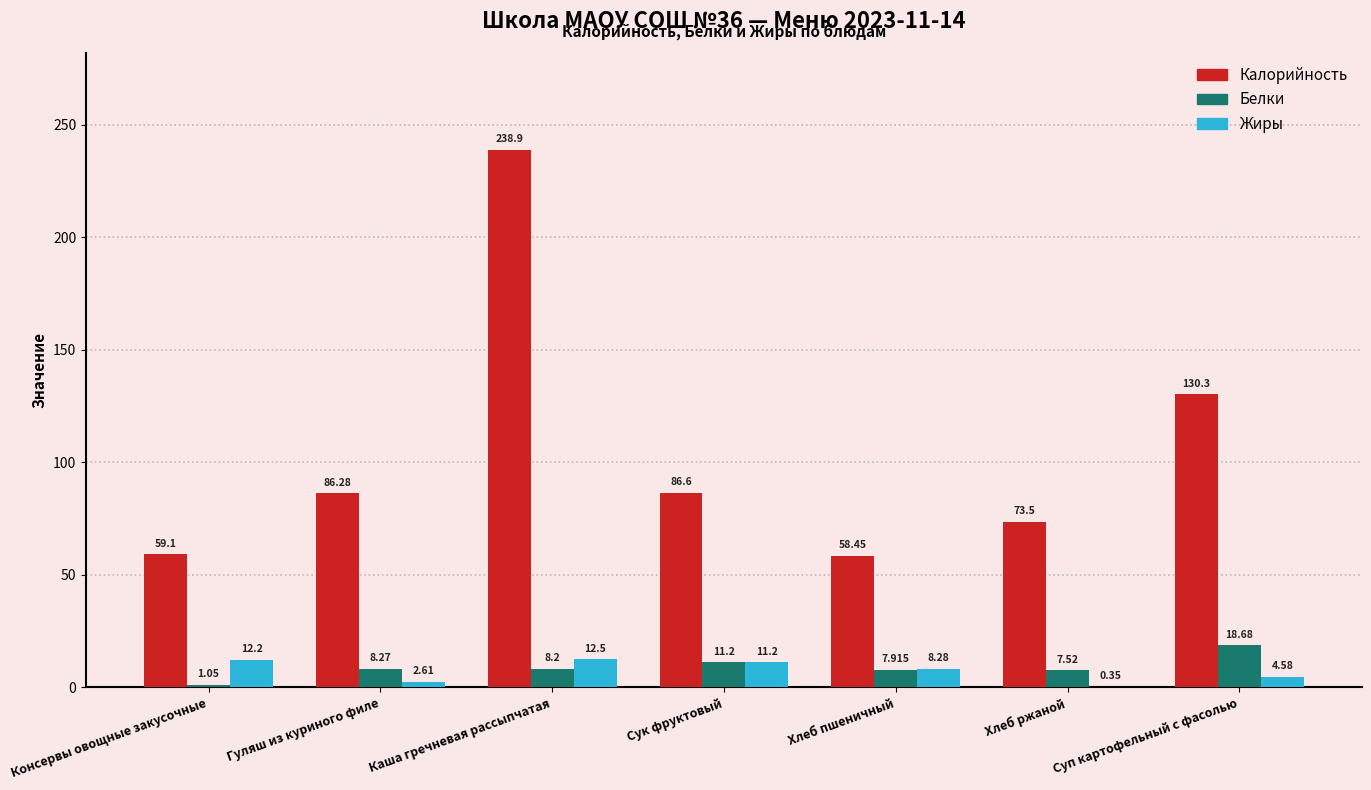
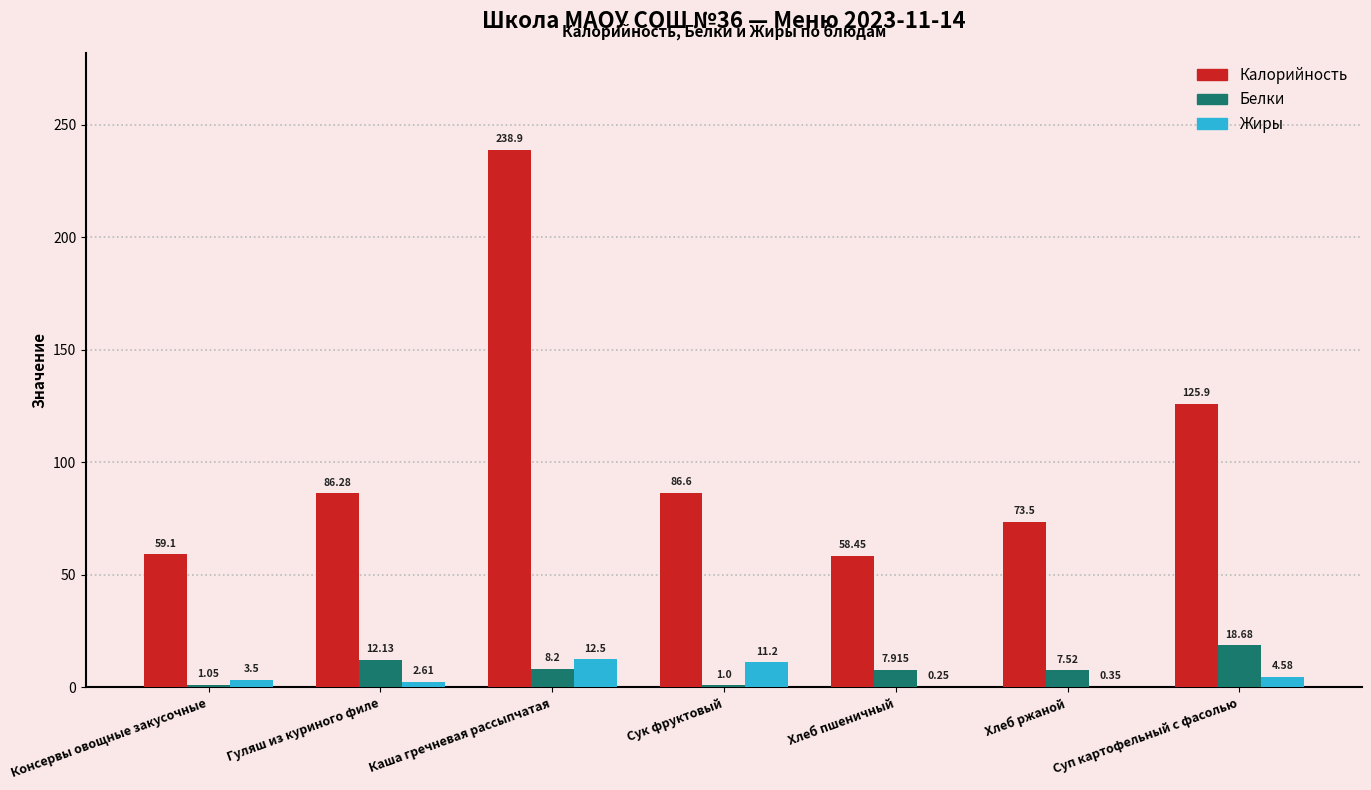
Жиры, Консервы овощные закусочные: 12.2 -> 3.5
Белки, Гуляш из куриного филе: 8.27 -> 12.13
Белки, Сук фруктовый: 11.2 -> 1.0
Жиры, Хлеб пшеничный: 8.28 -> 0.25
Калорийность, Суп картофельный с фасолью: 130.3 -> 125.9
